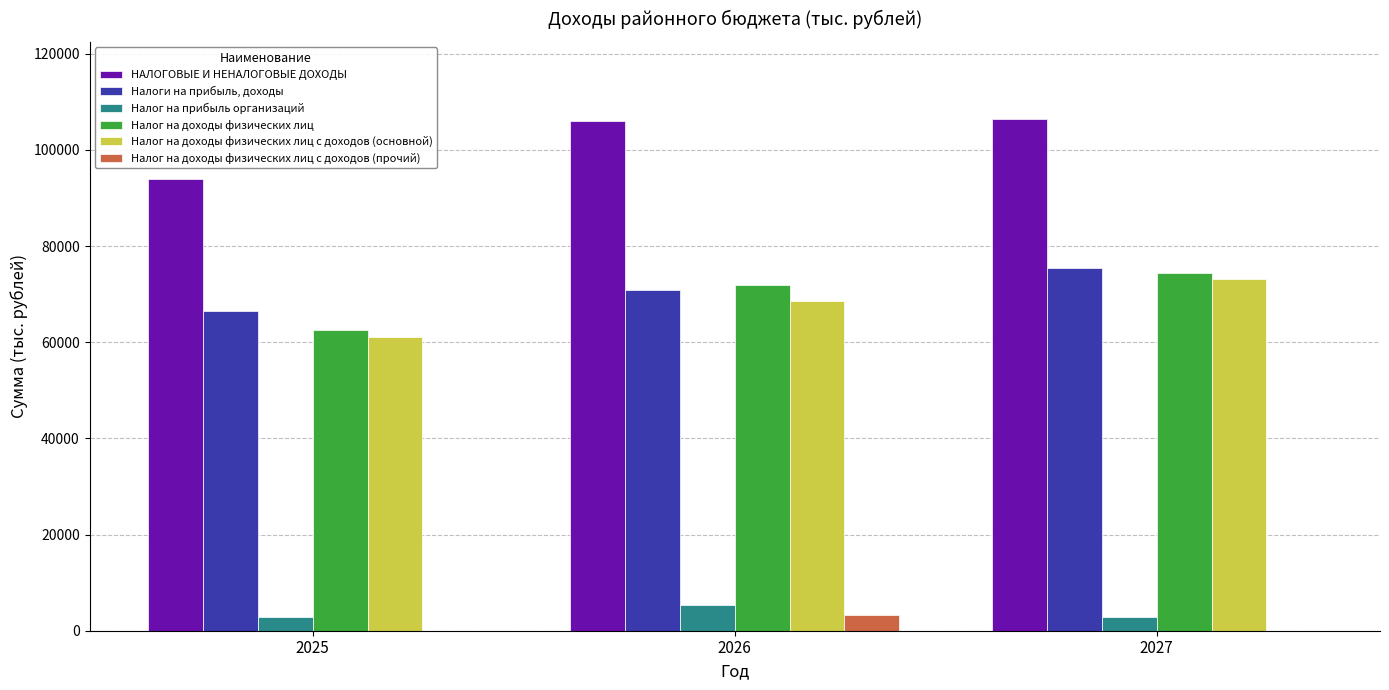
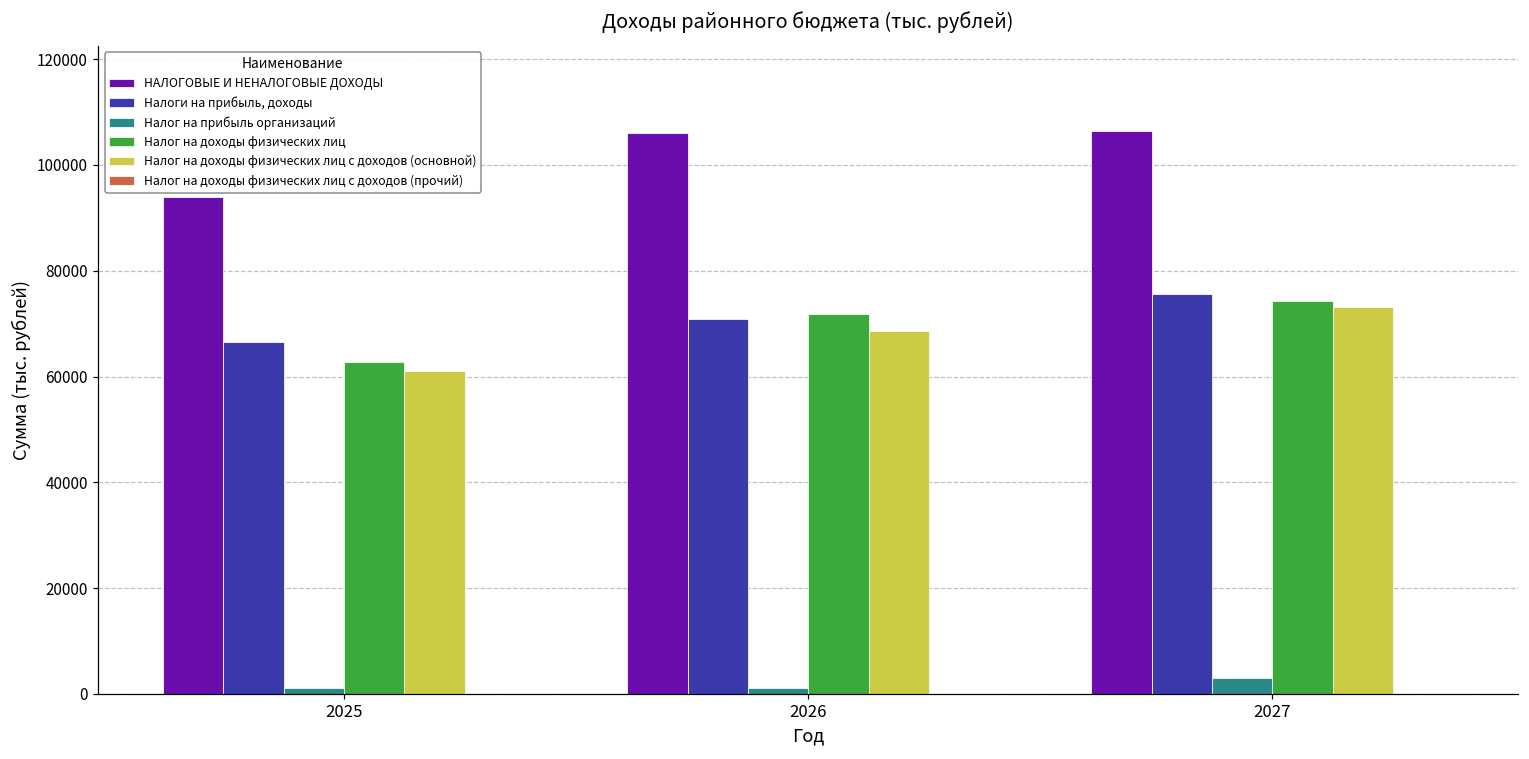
Налог на прибыль организаций, 2025: 3000 -> 1000
Налог на прибыль организаций, 2026: 5000 -> 1000
Налог на доходы физических лиц с доходов (прочий), 2026: 3000 -> 0
